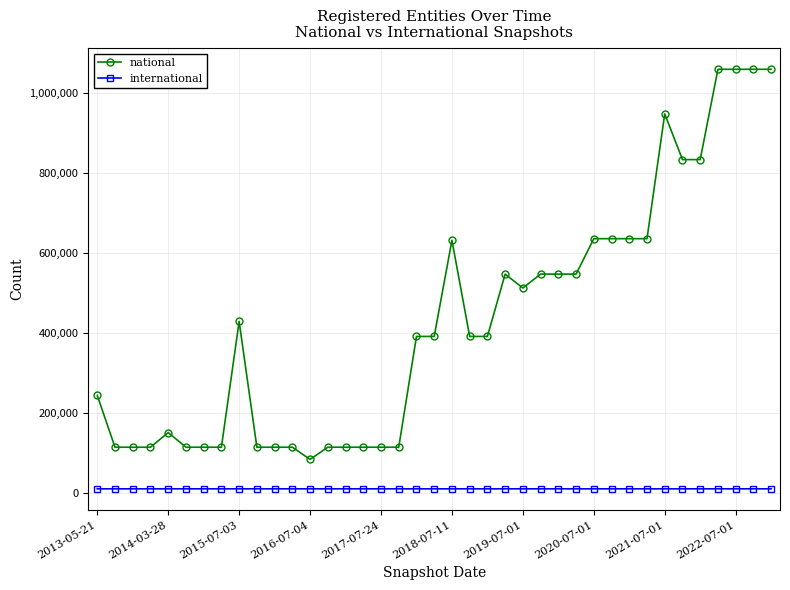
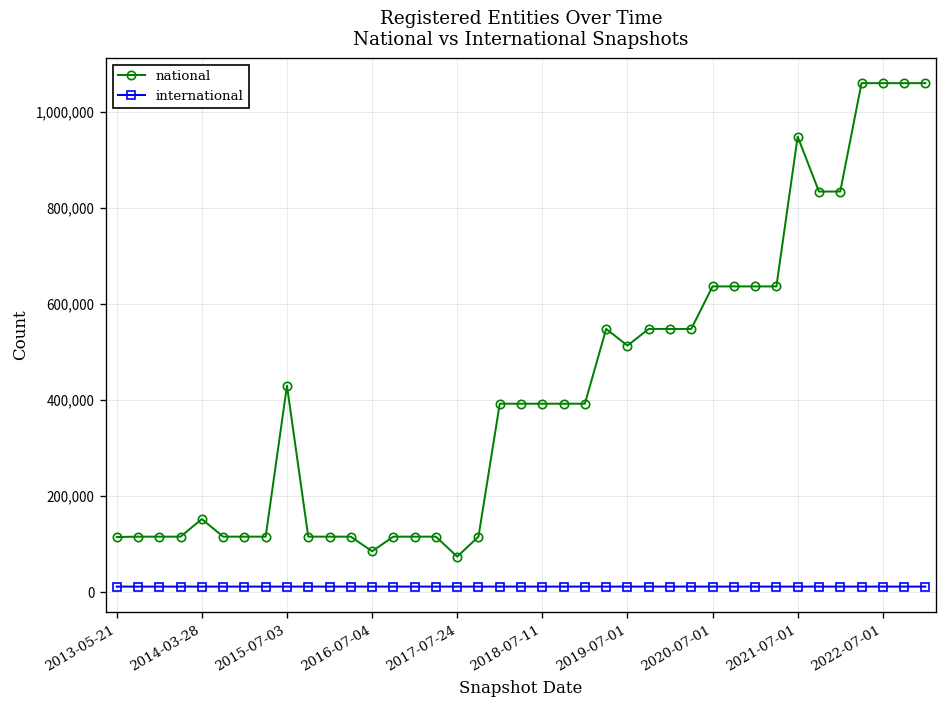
national, 2013-05-21: 240,000 -> 110,000
national, 2017-07-24: 120,000 -> 70,000
national, 2018-07-11: 630,000 -> 390,000
